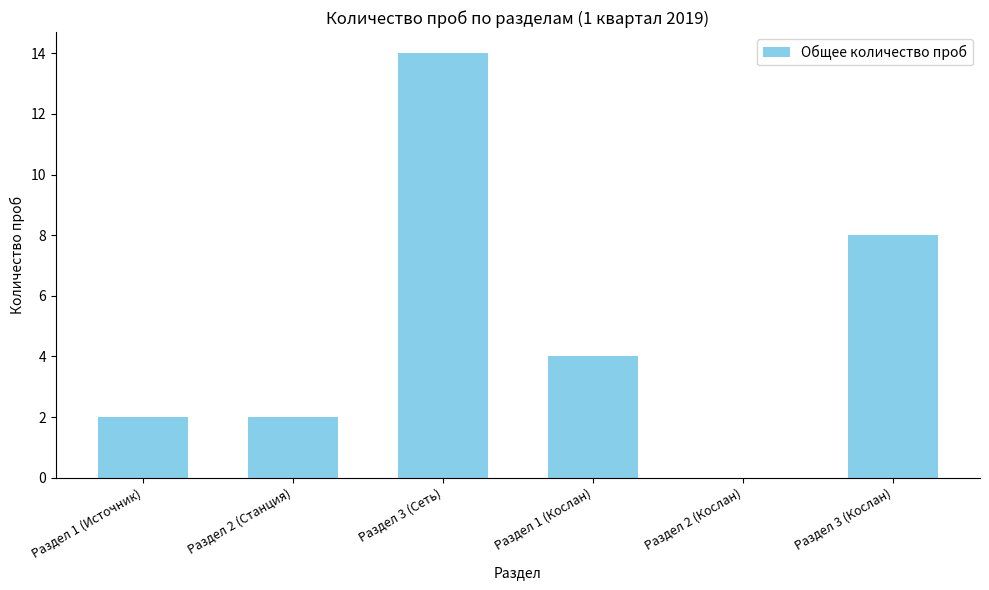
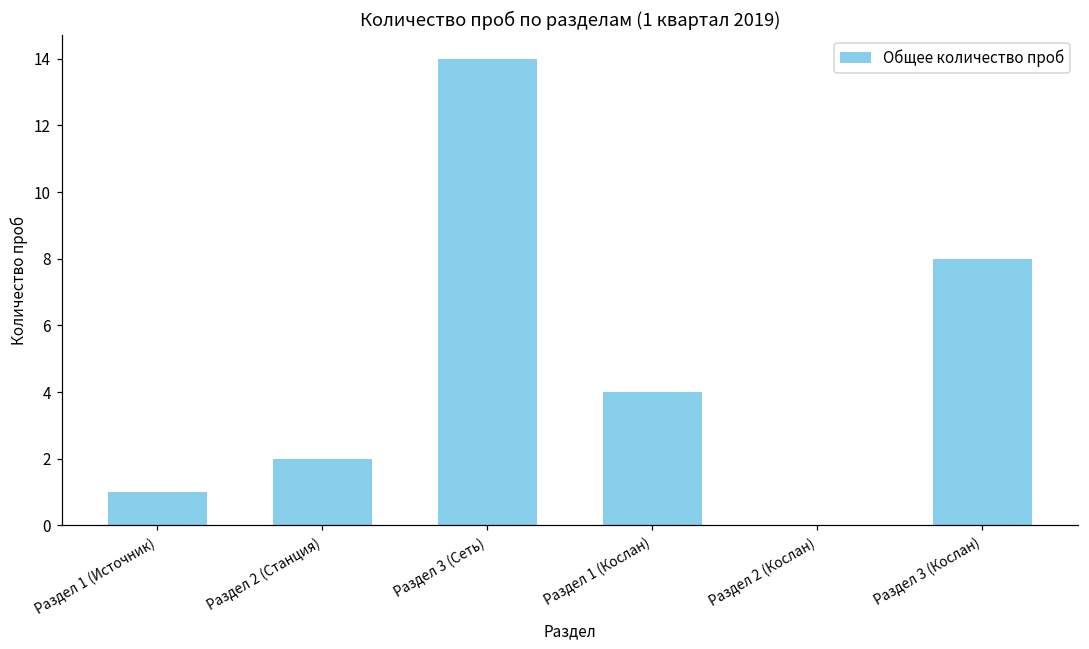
Раздел 1 (Источник): 2 -> 1
